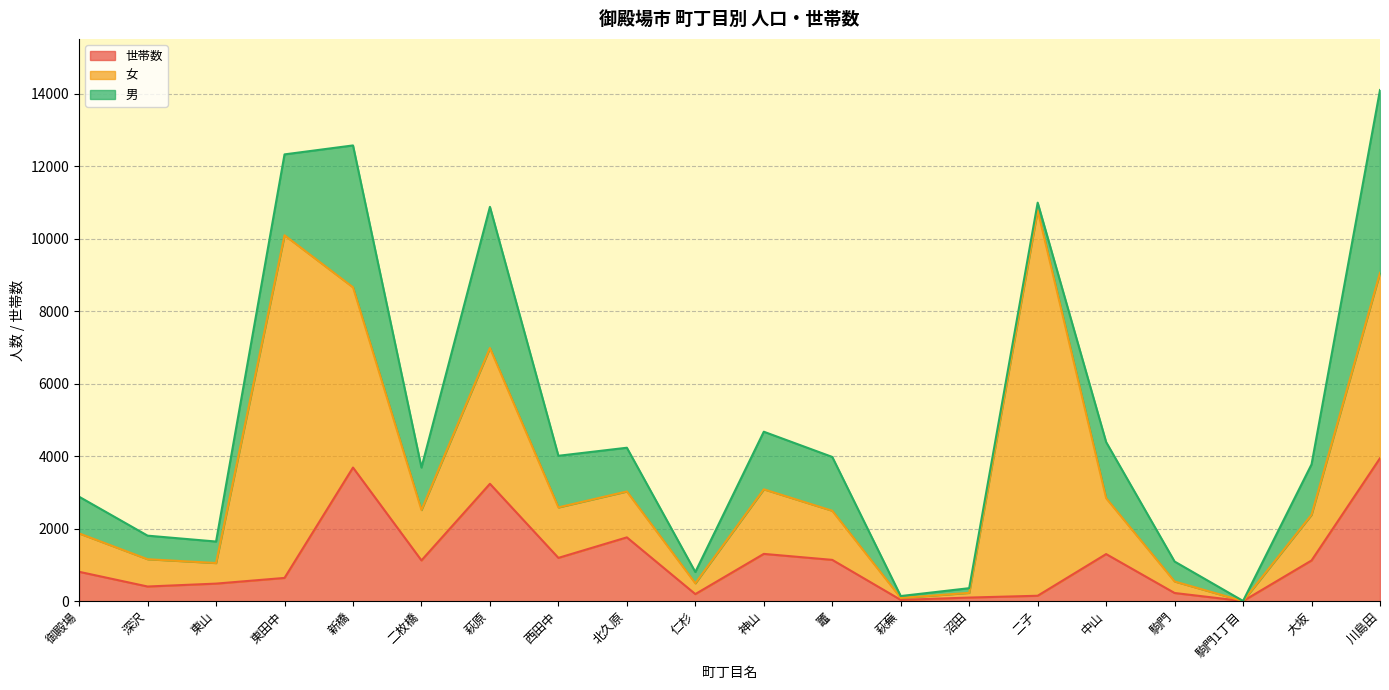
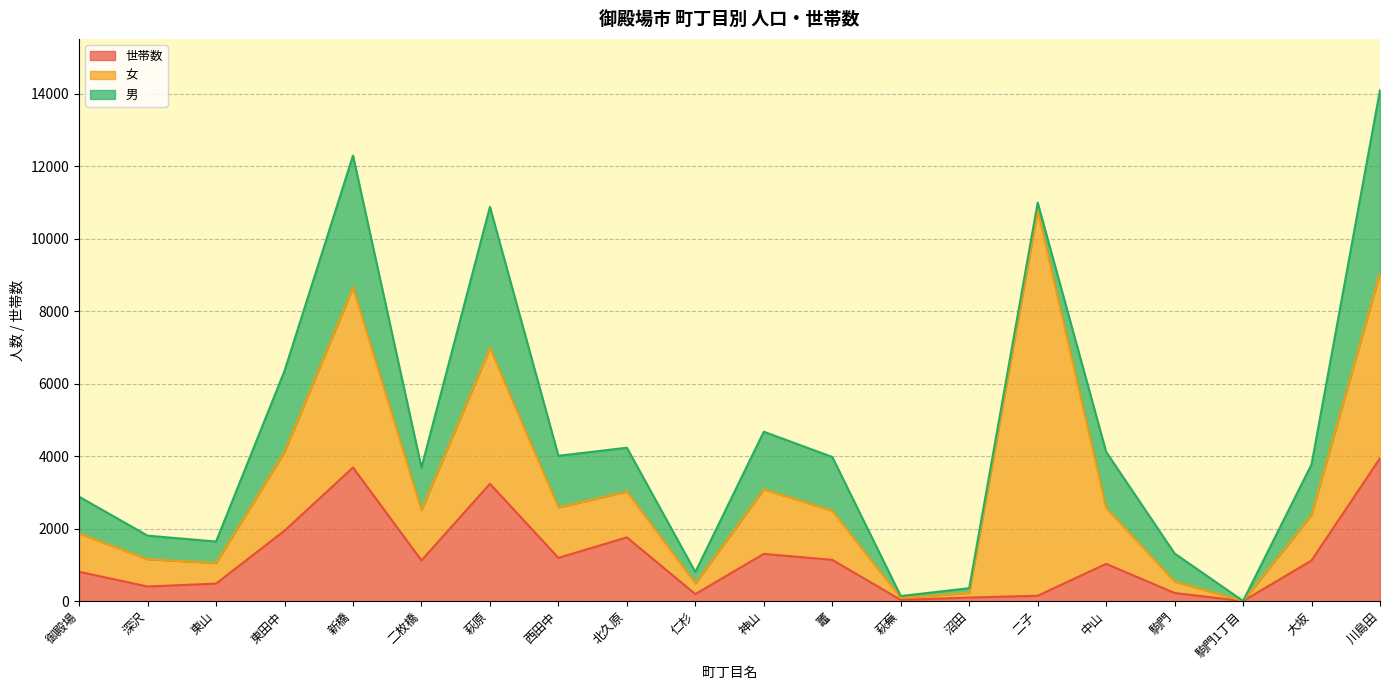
世帯数, 東田中: 600 -> 1900
女, 東田中: 9500 -> 2200
男, 新橋: 3900 -> 3600
世帯数, 中山: 1300 -> 1000
男, 駒門: 600 -> 800
